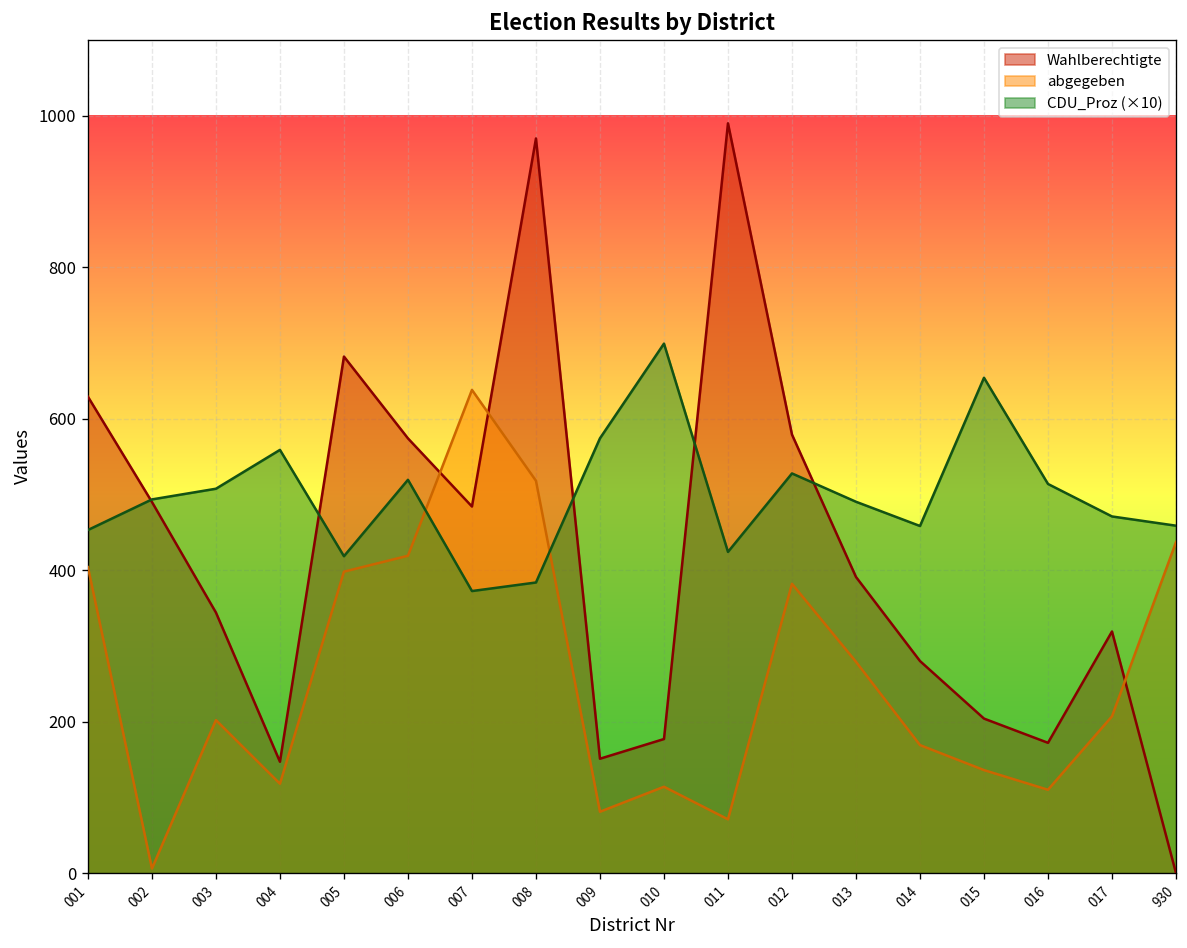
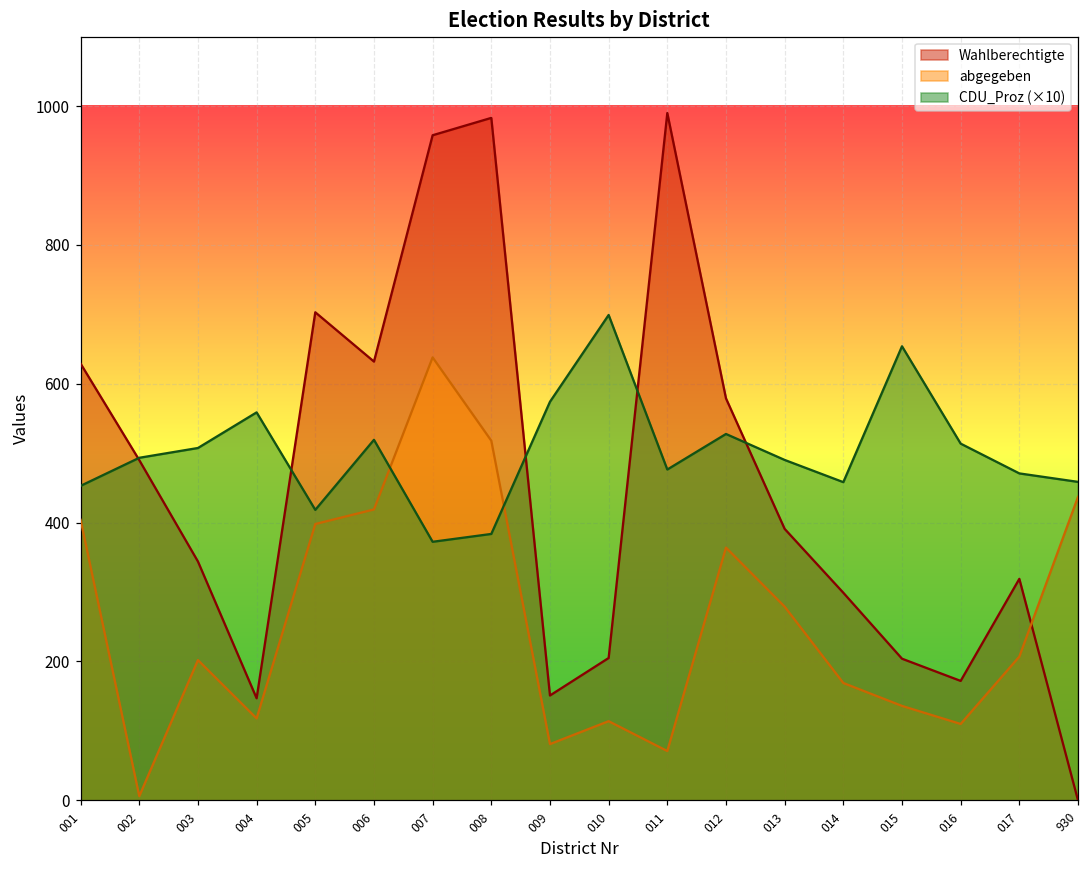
Wahlberechtigte, 005: 680 -> 700
Wahlberechtigte, 006: 570 -> 630
Wahlberechtigte, 007: 480 -> 960
Wahlberechtigte, 008: 970 -> 980
Wahlberechtigte, 010: 180 -> 210
CDU_Proz (×10), 011: 420 -> 480
abgegeben, 012: 380 -> 360
Wahlberechtigte, 014: 280 -> 300
